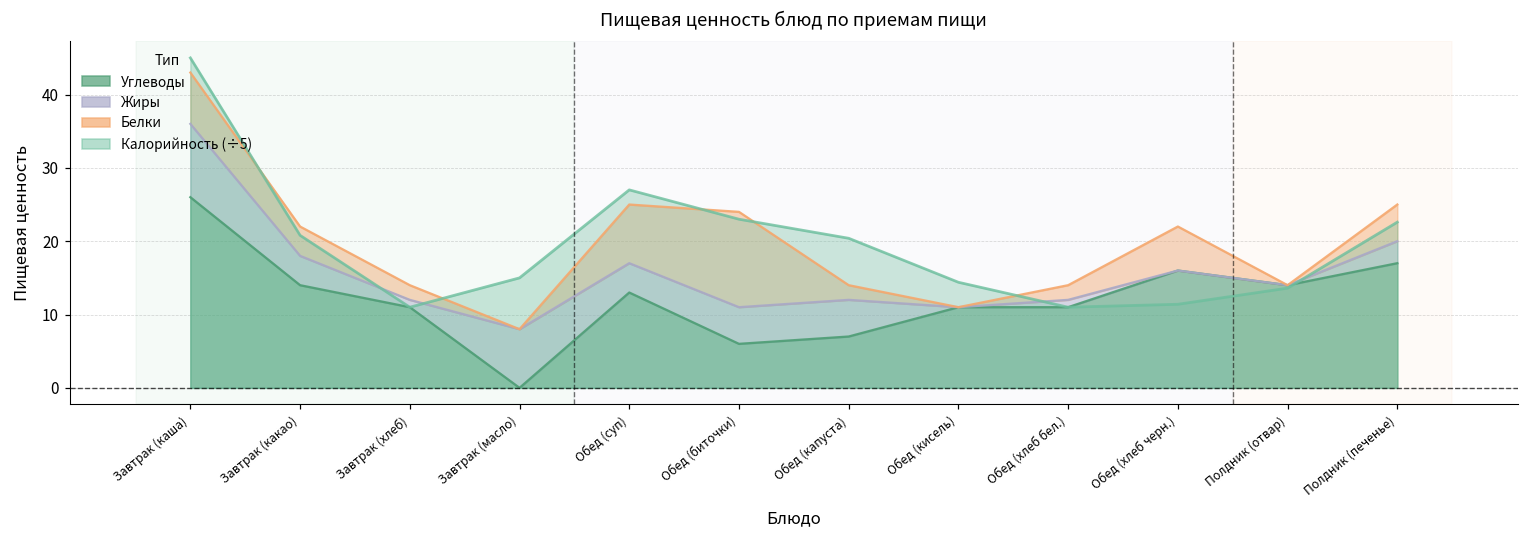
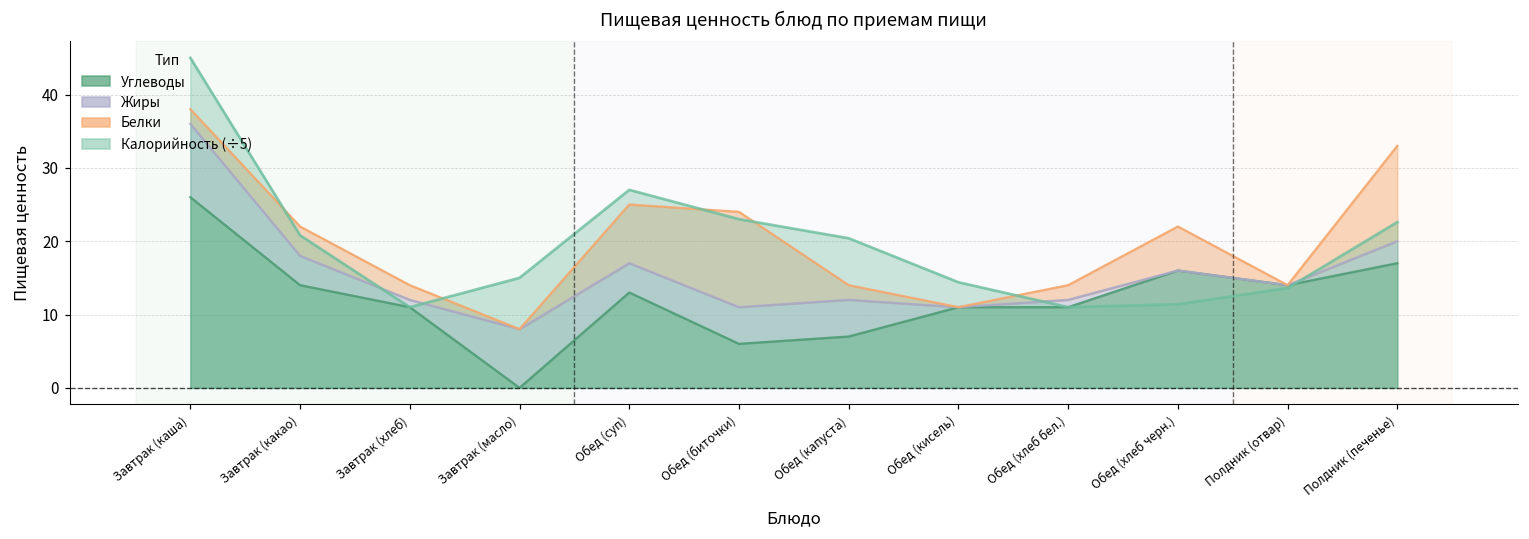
Белки, Завтрак (каша): 7 -> 2
Белки, Полдник (печенье): 5 -> 13
